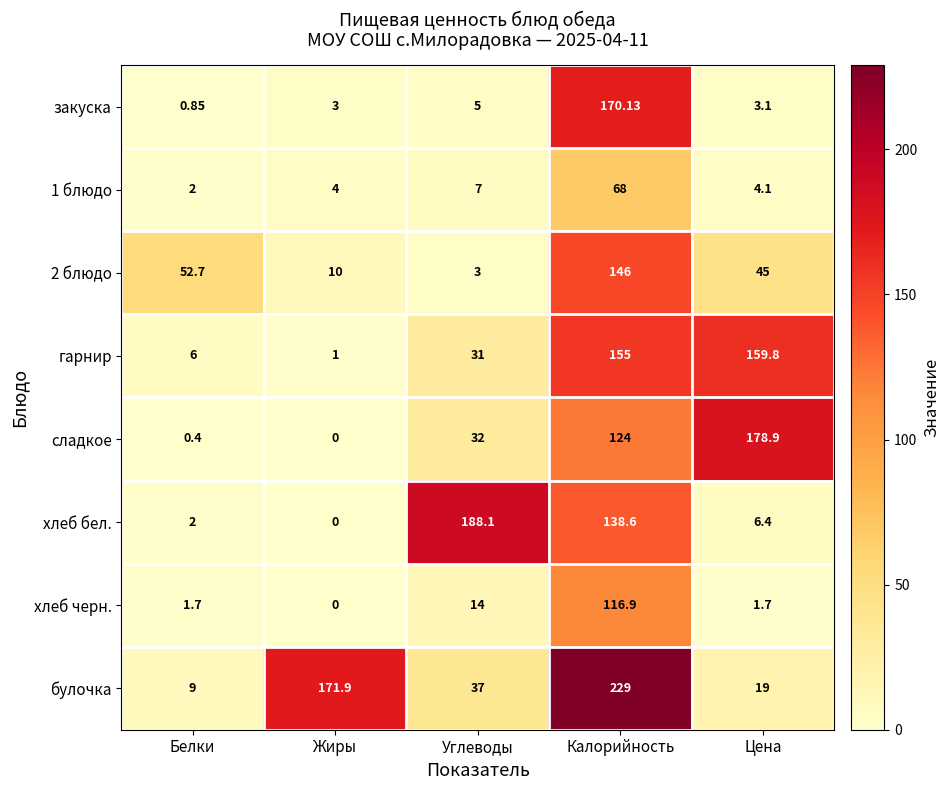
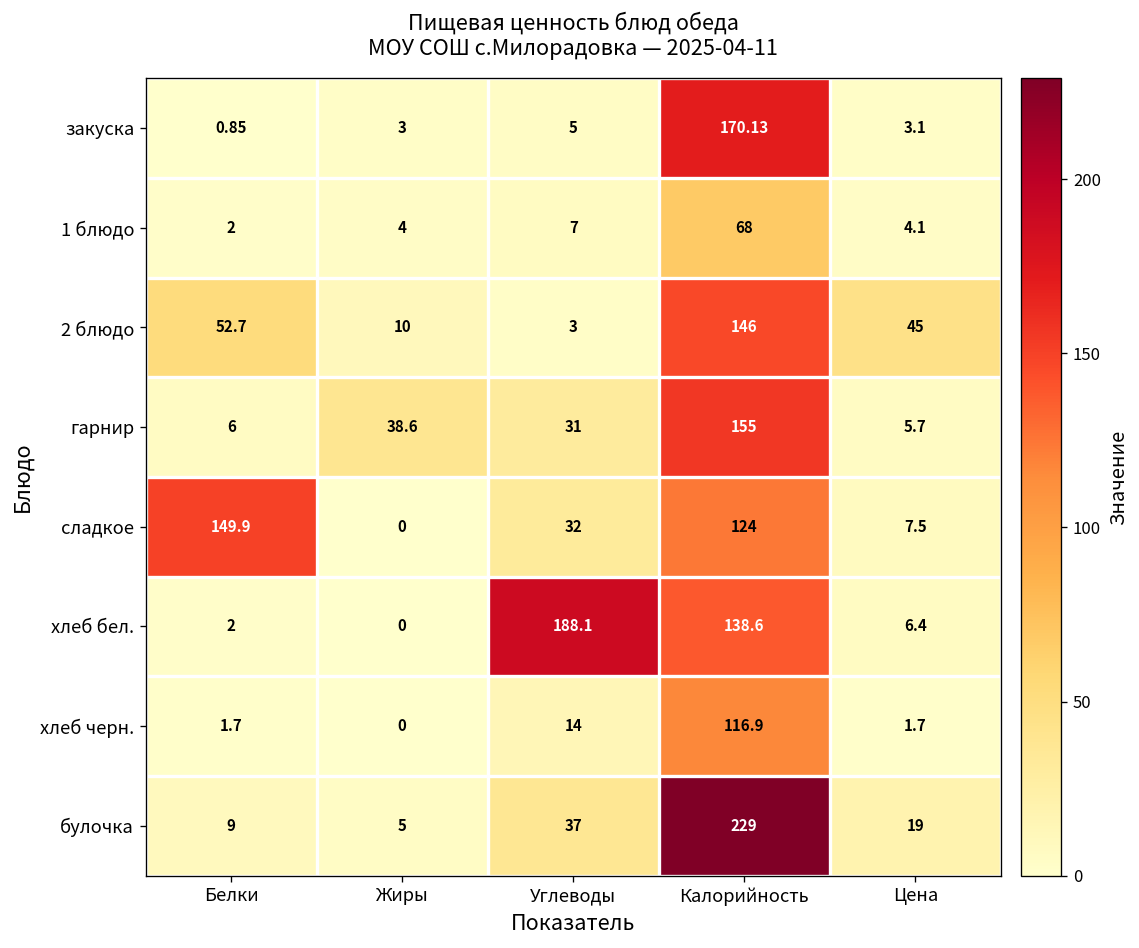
гарнир, Жиры: 1 -> 38.6
гарнир, Цена: 159.8 -> 5.7
сладкое, Белки: 0.4 -> 149.9
сладкое, Цена: 178.9 -> 7.5
булочка, Жиры: 171.9 -> 5
